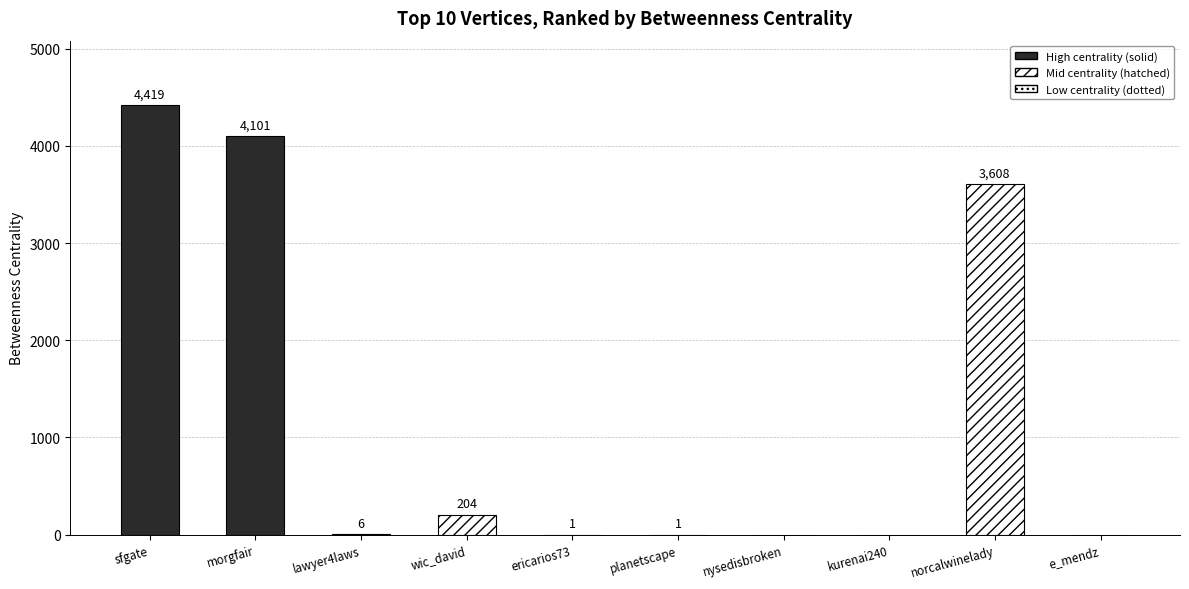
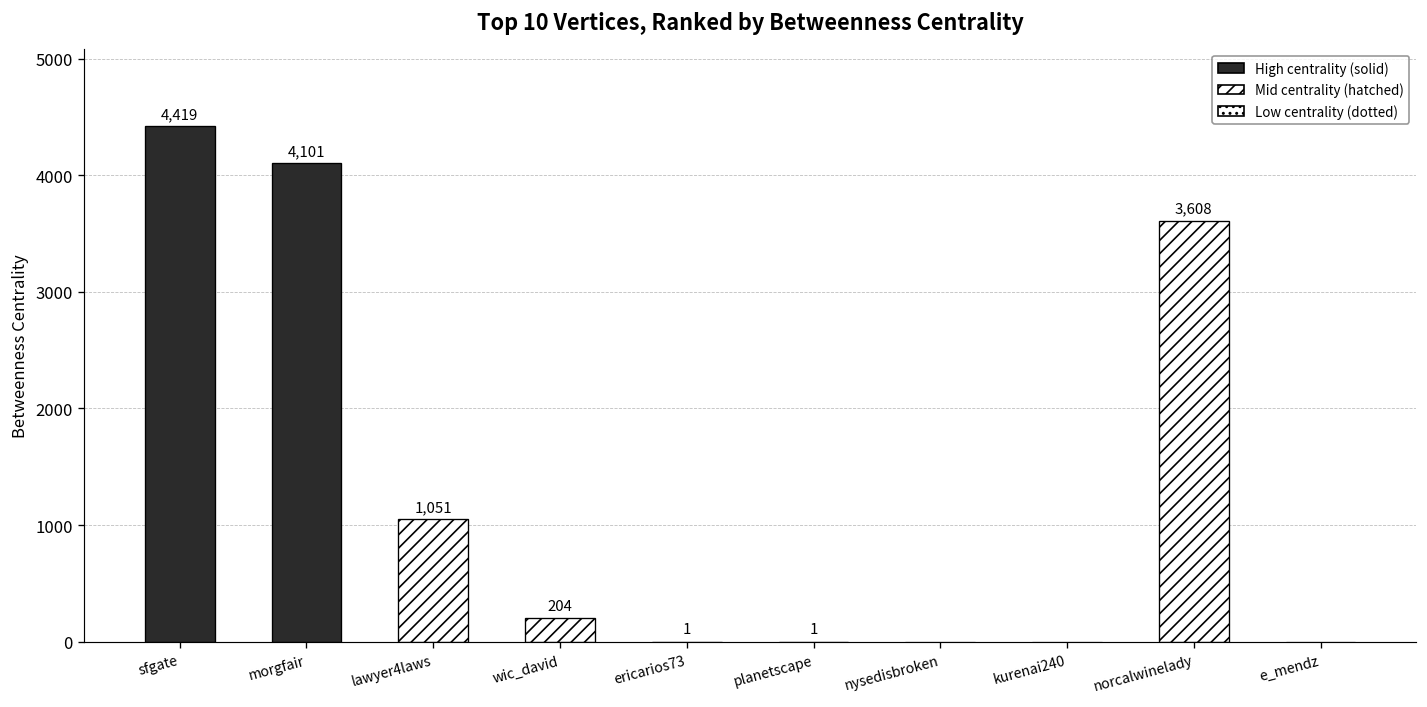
lawyer4laws: 6 -> 1,051
